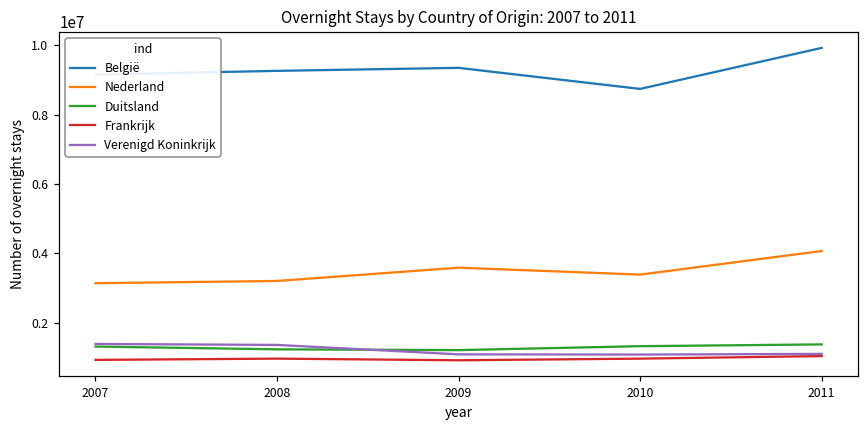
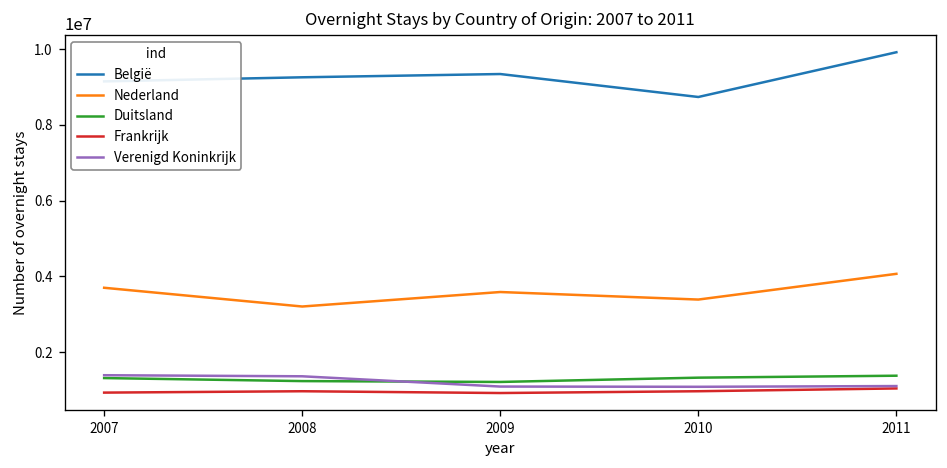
Nederland, 2007: 3100000 -> 3700000
